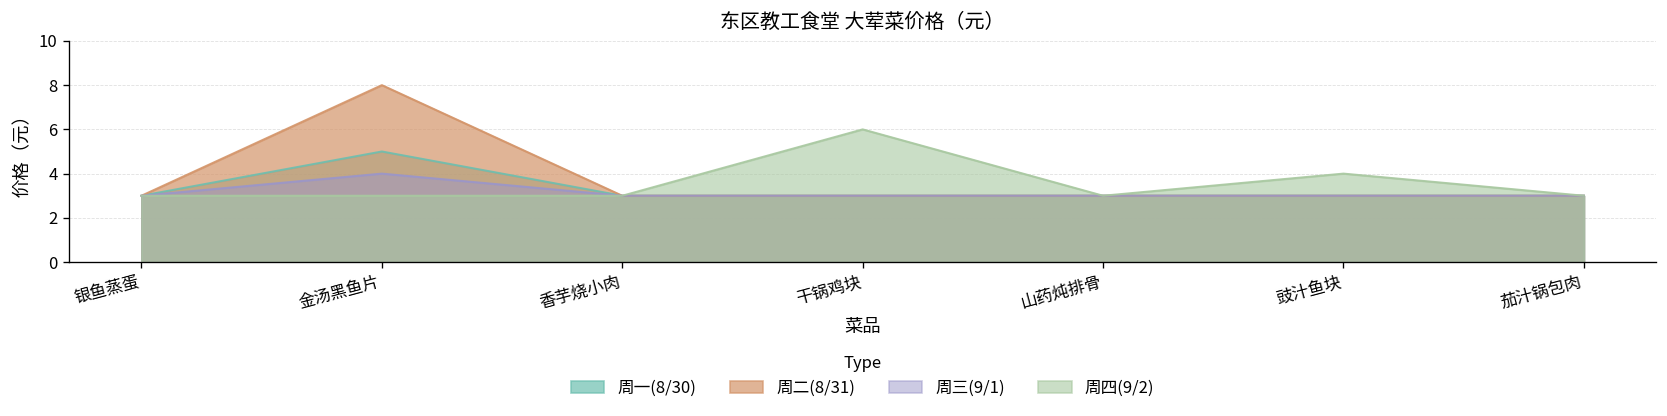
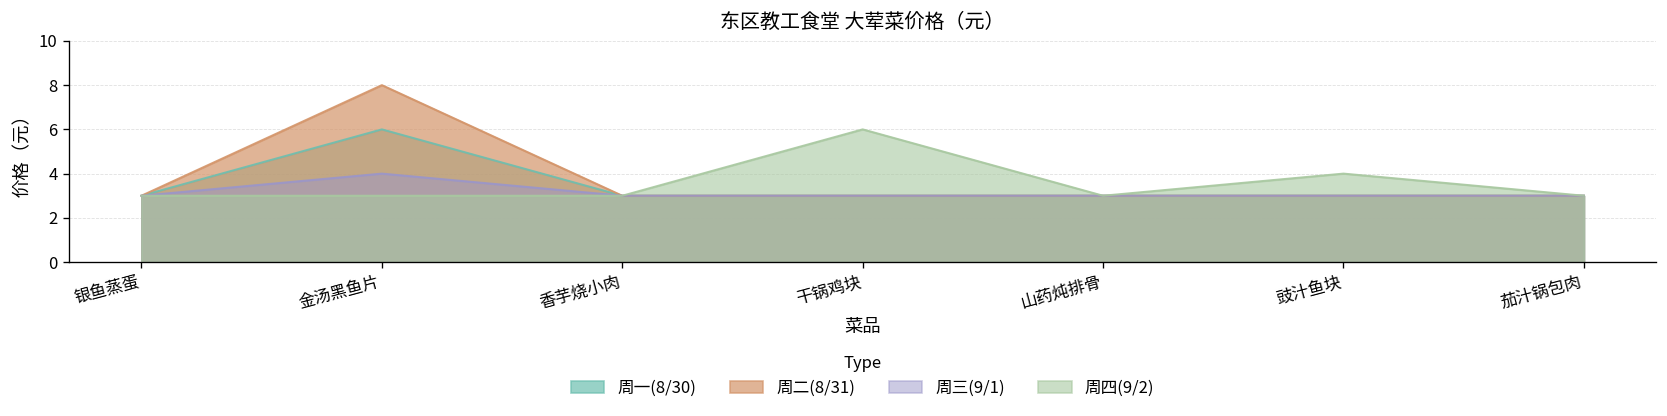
周一(8/30), 金汤黑鱼片: 5 -> 6
